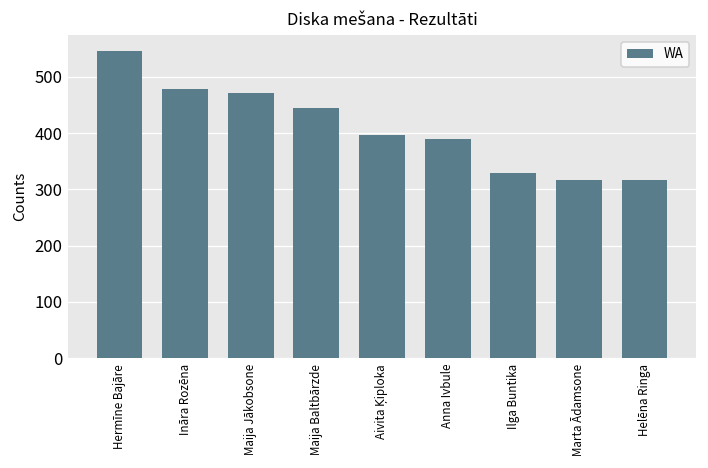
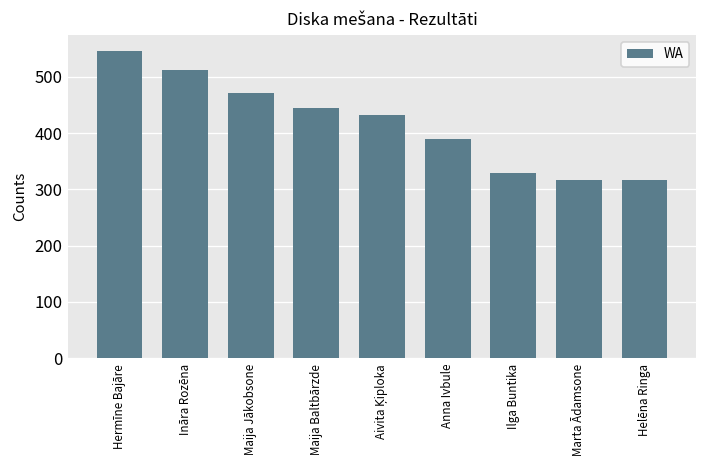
Ināra Rozēna: 480 -> 510
Aivita Ķiploka: 400 -> 430
